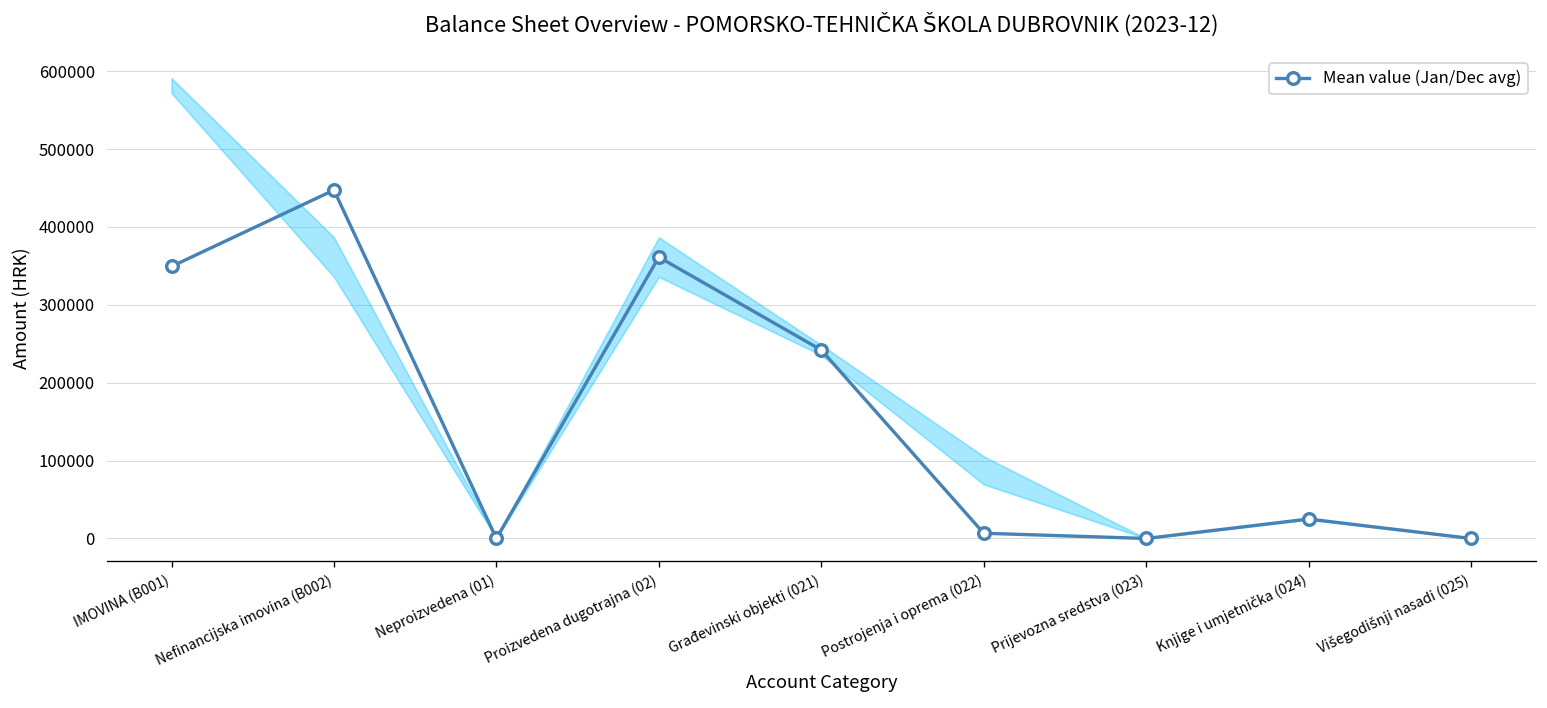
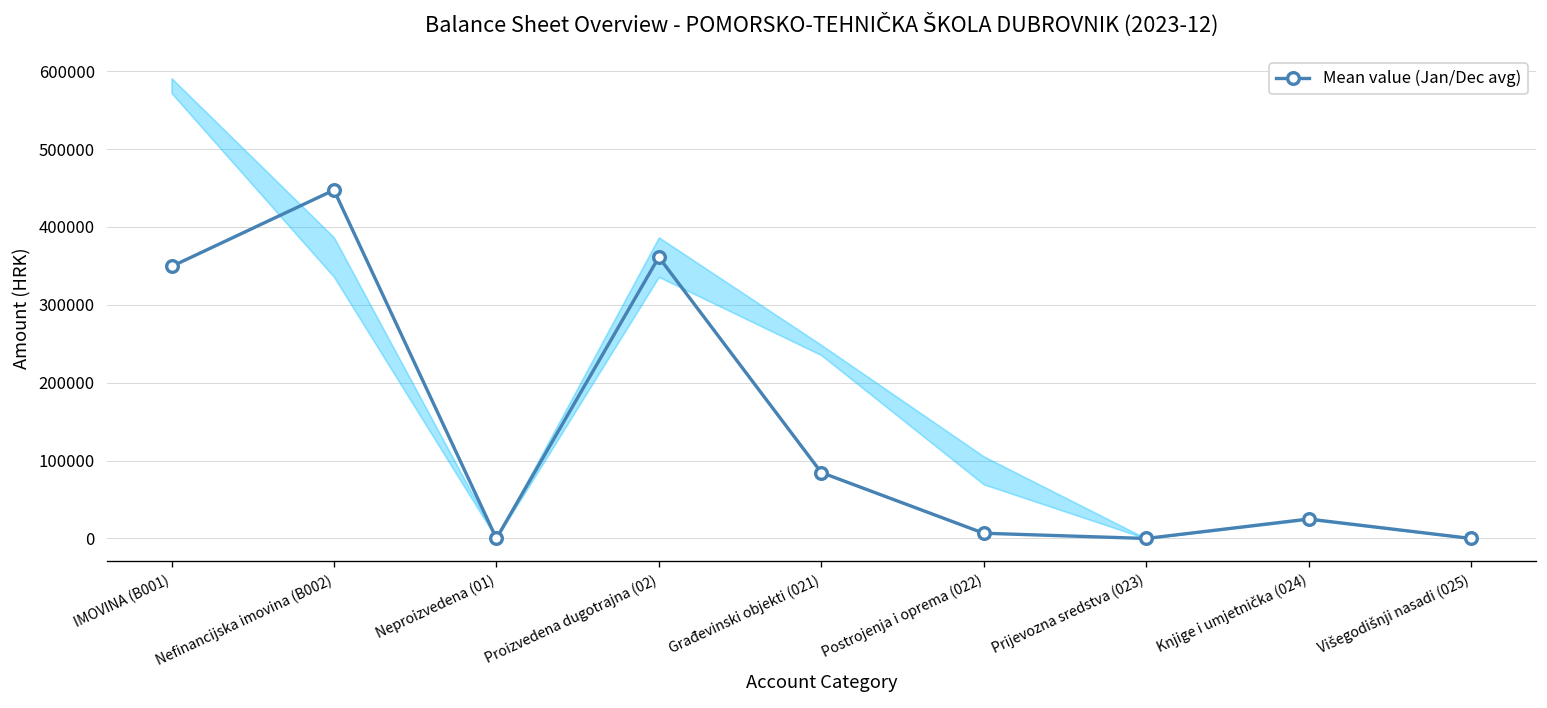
Mean value (Jan/Dec avg), Građevinski objekti (021): 240000 -> 80000
